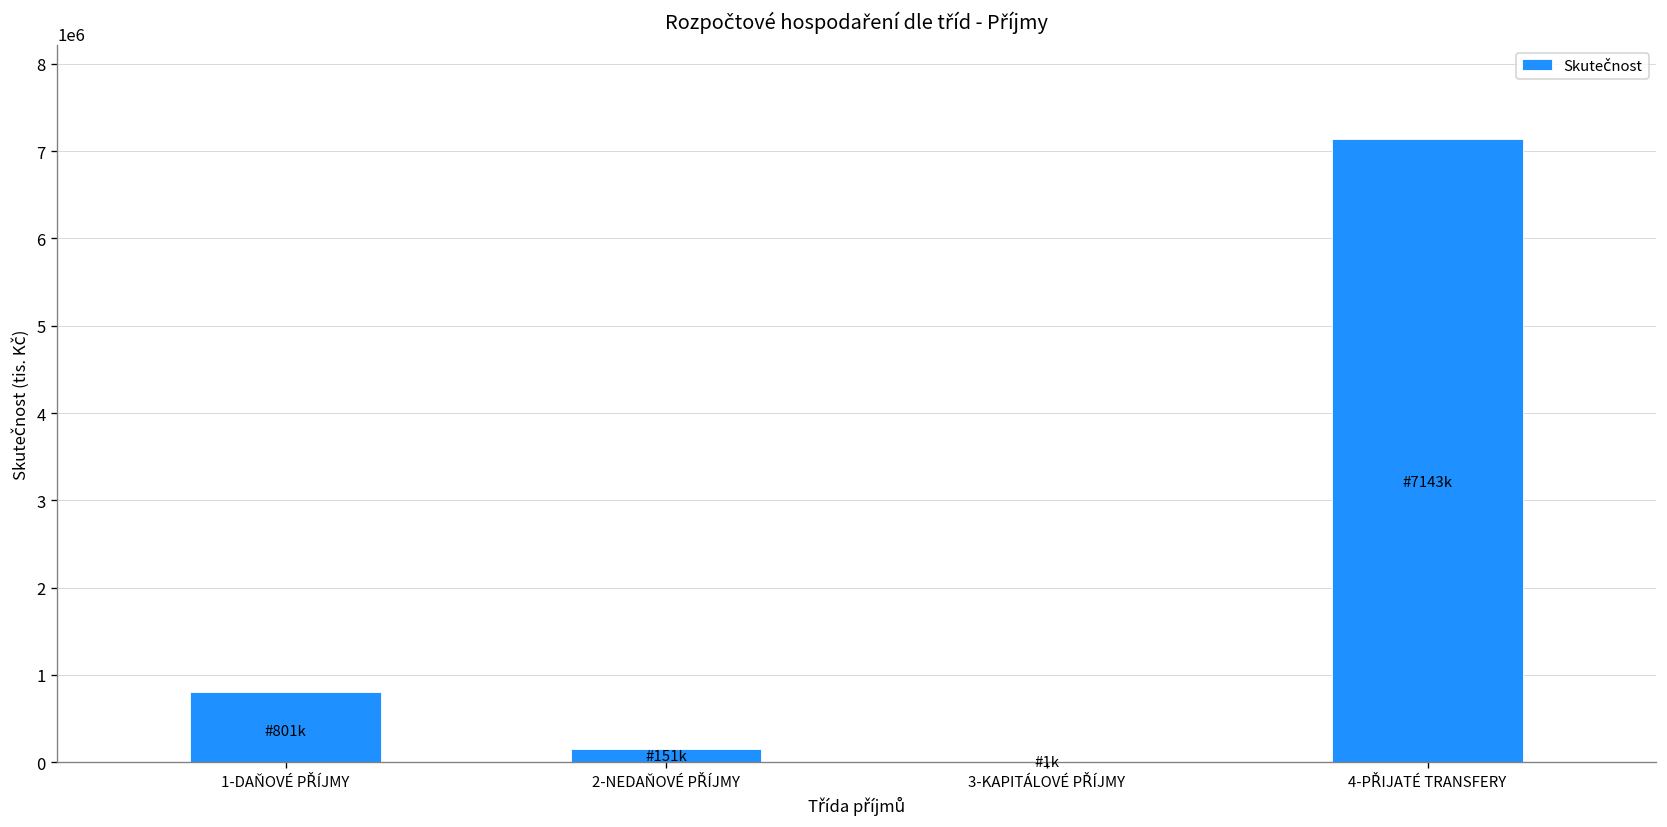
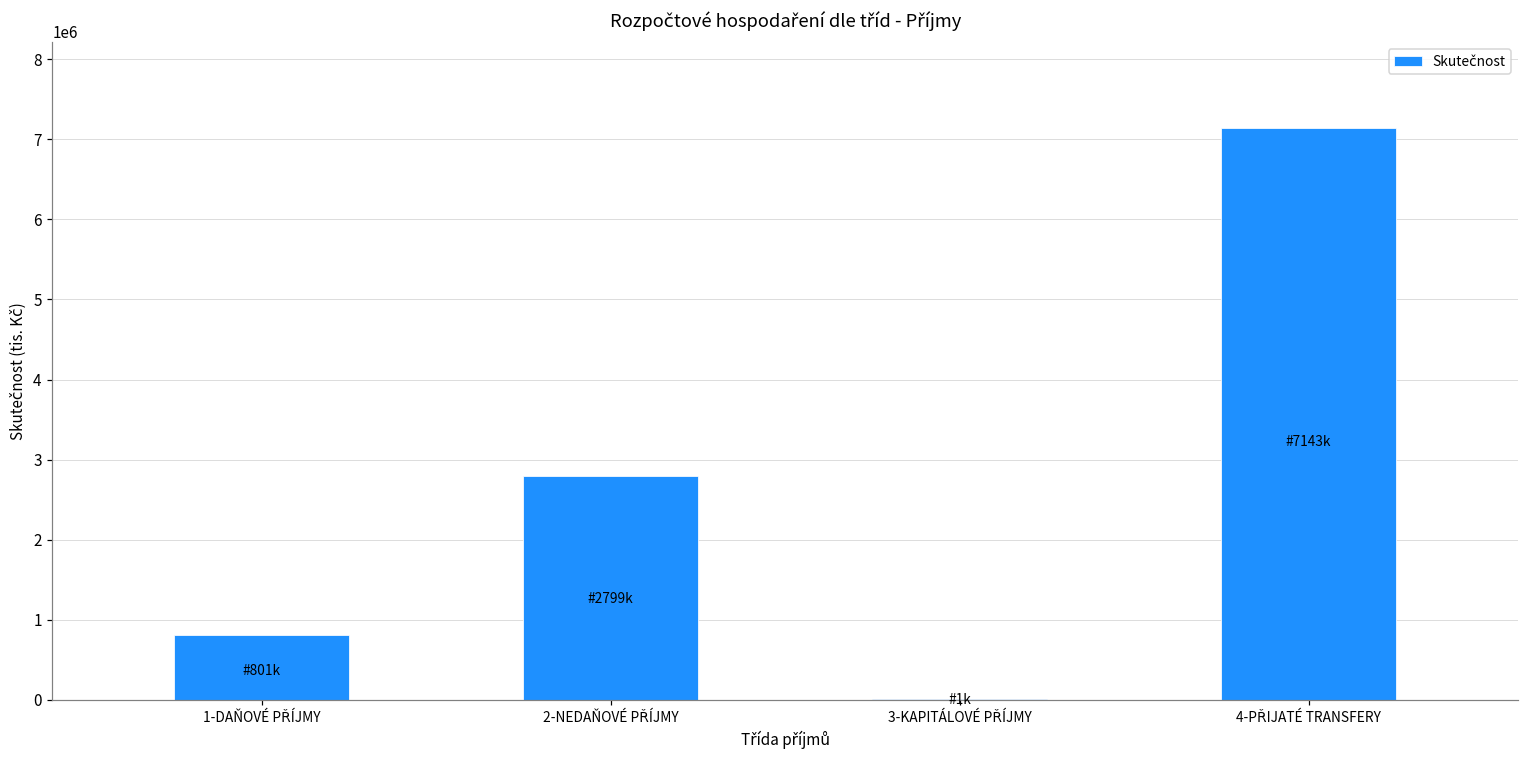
2-NEDAŇOVÉ PŘÍJMY: 151k -> 2799k
